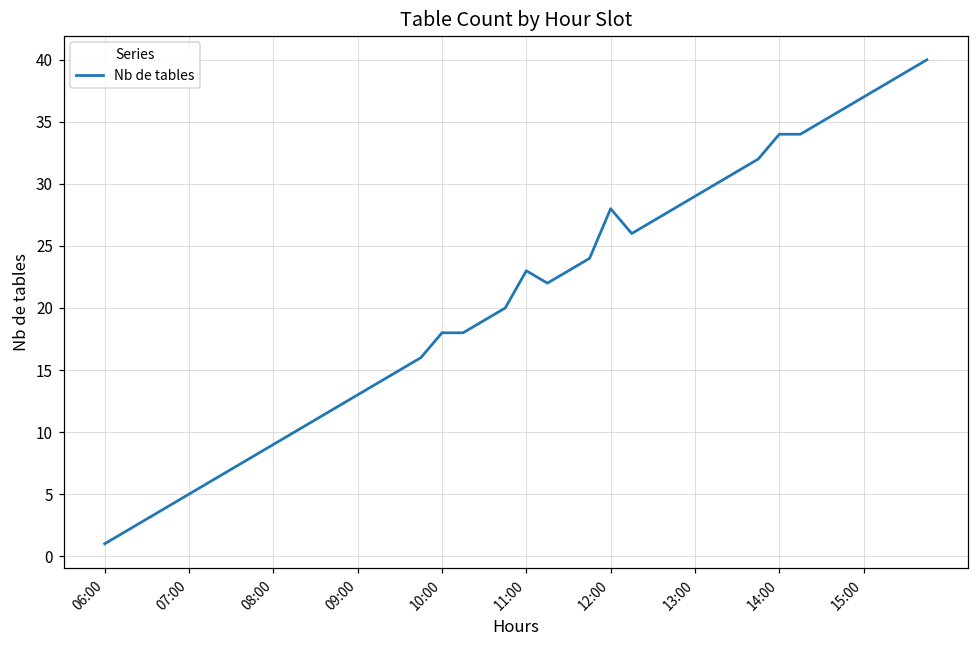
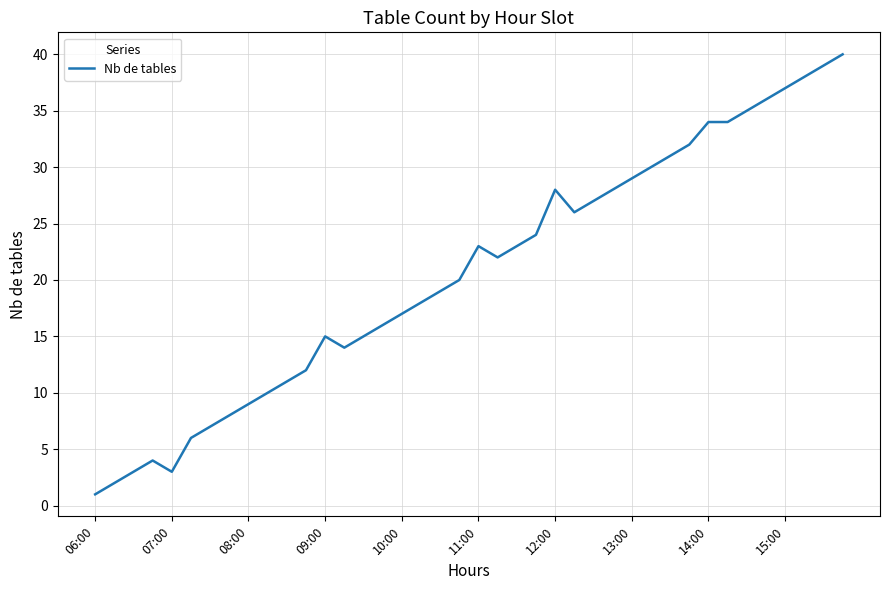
07:00: 5 -> 3
09:00: 13 -> 15
10:00: 18 -> 17
